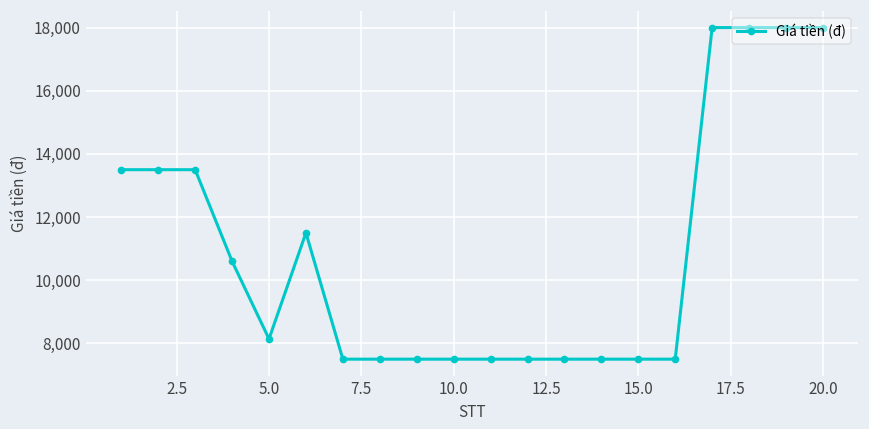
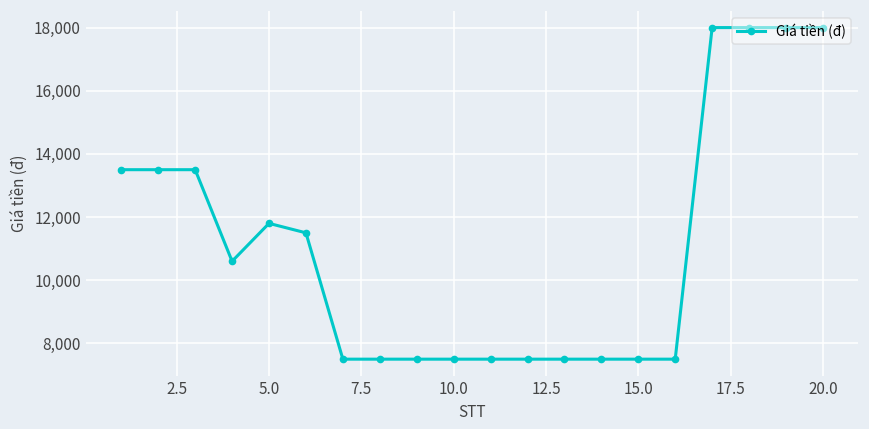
5.0: 8,100 -> 11,800
